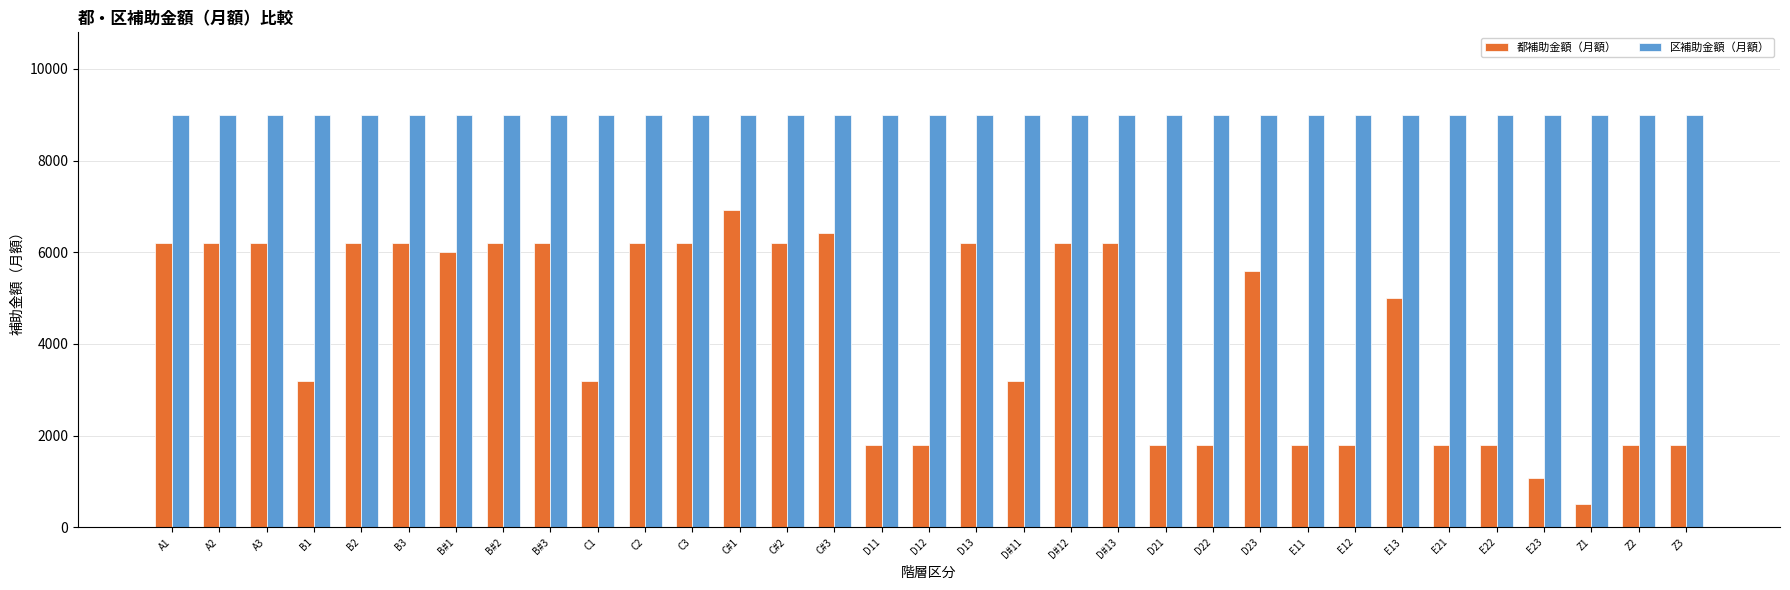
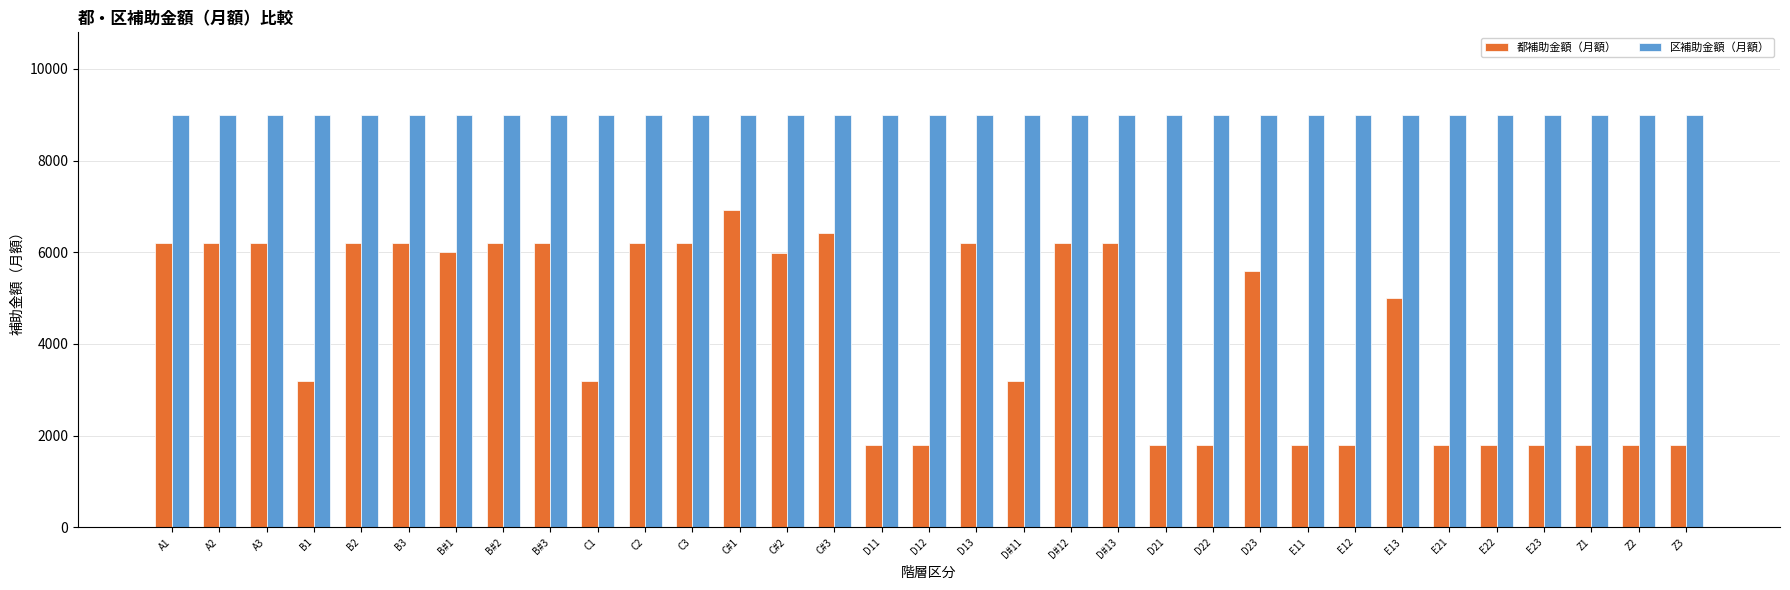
都補助金額（月額）, C#2: 6200 -> 6000
都補助金額（月額）, E23: 1100 -> 1800
都補助金額（月額）, Z1: 500 -> 1800
